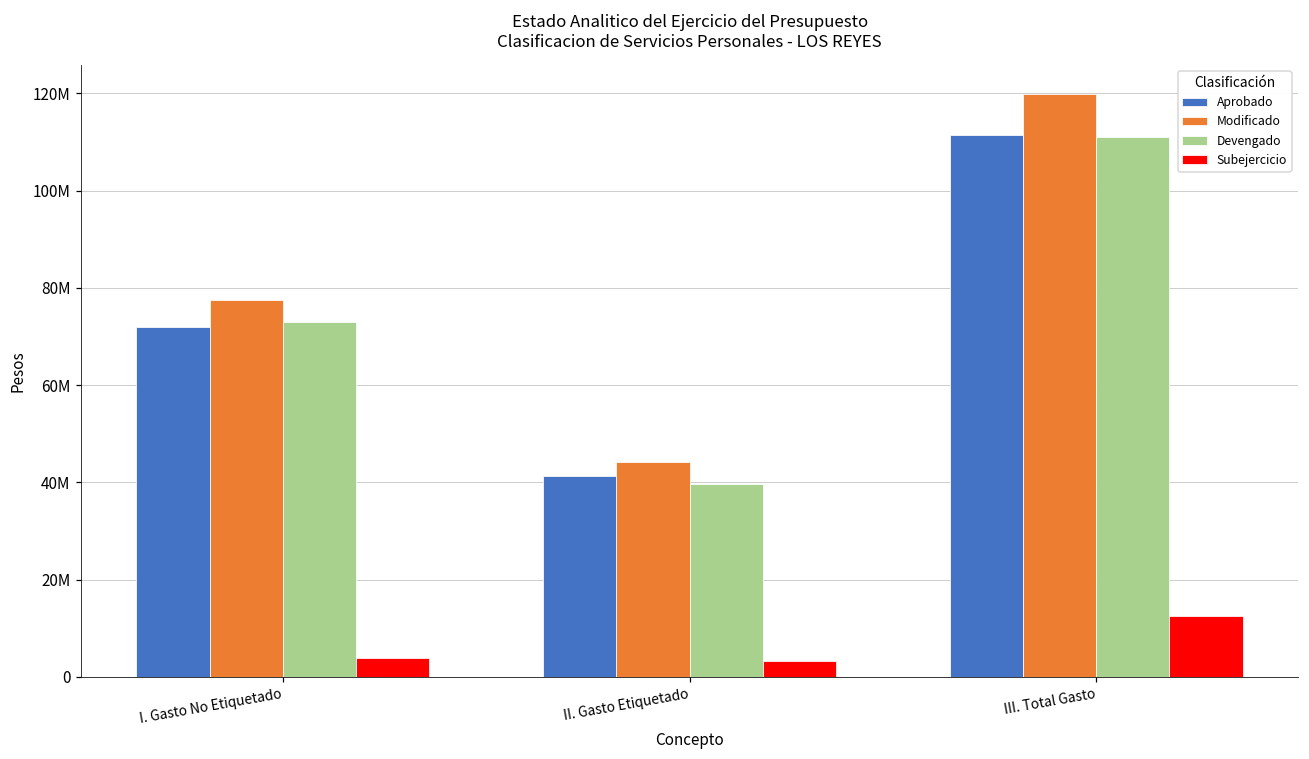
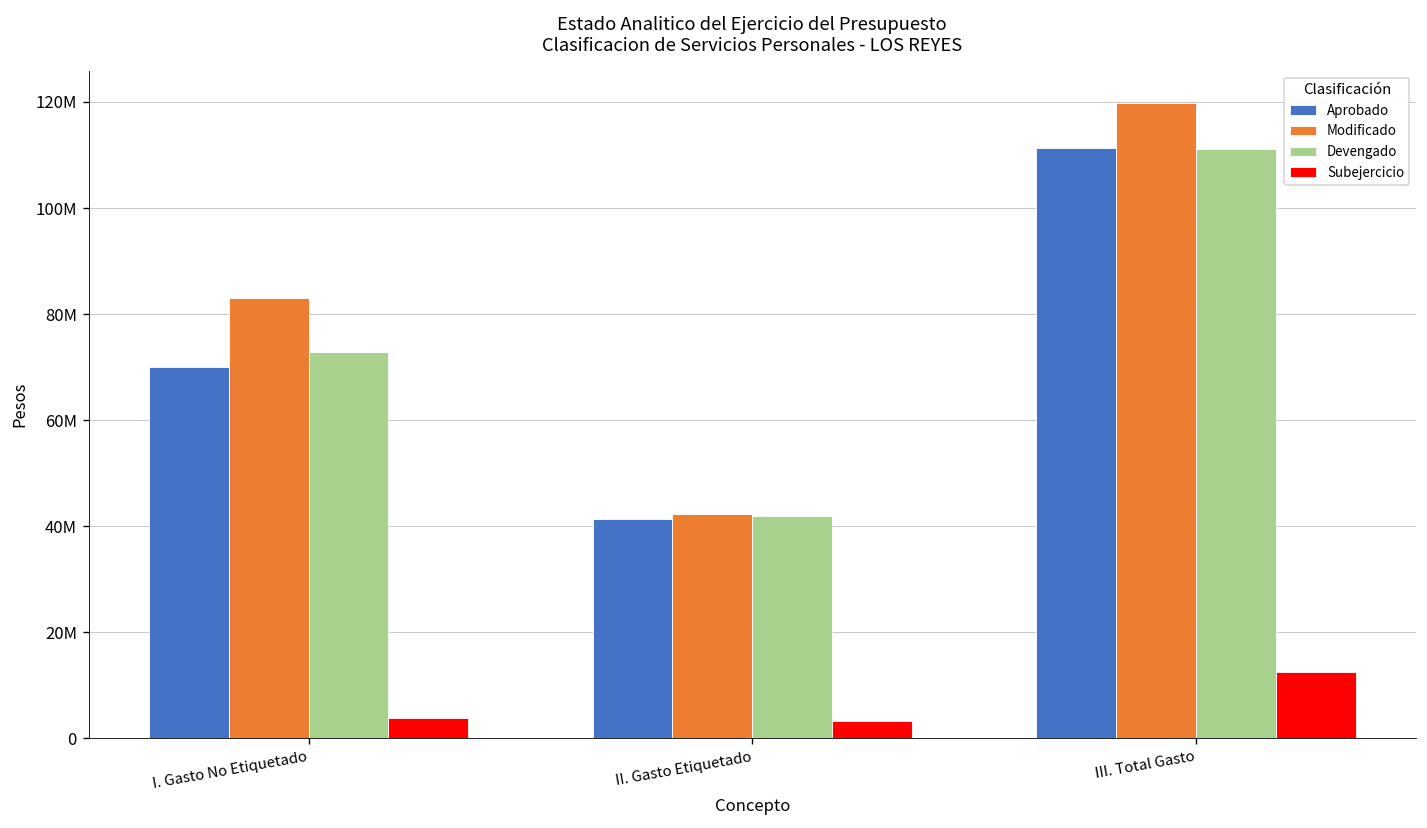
Aprobado, I. Gasto No Etiquetado: 72000000 -> 70000000
Modificado, I. Gasto No Etiquetado: 77000000 -> 83000000
Modificado, II. Gasto Etiquetado: 44000000 -> 42000000
Devengado, II. Gasto Etiquetado: 40000000 -> 42000000
